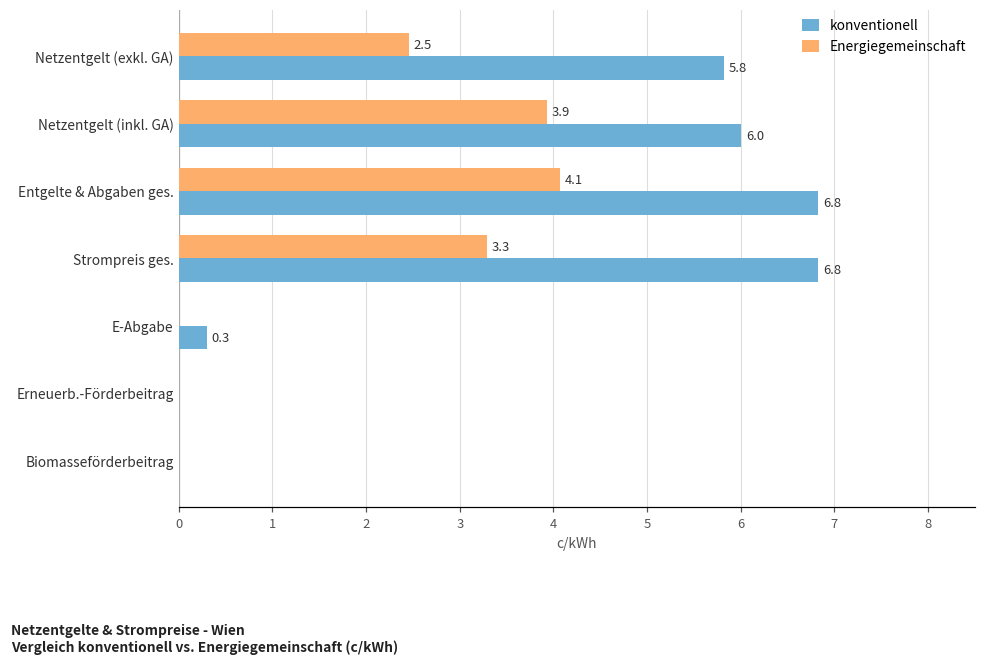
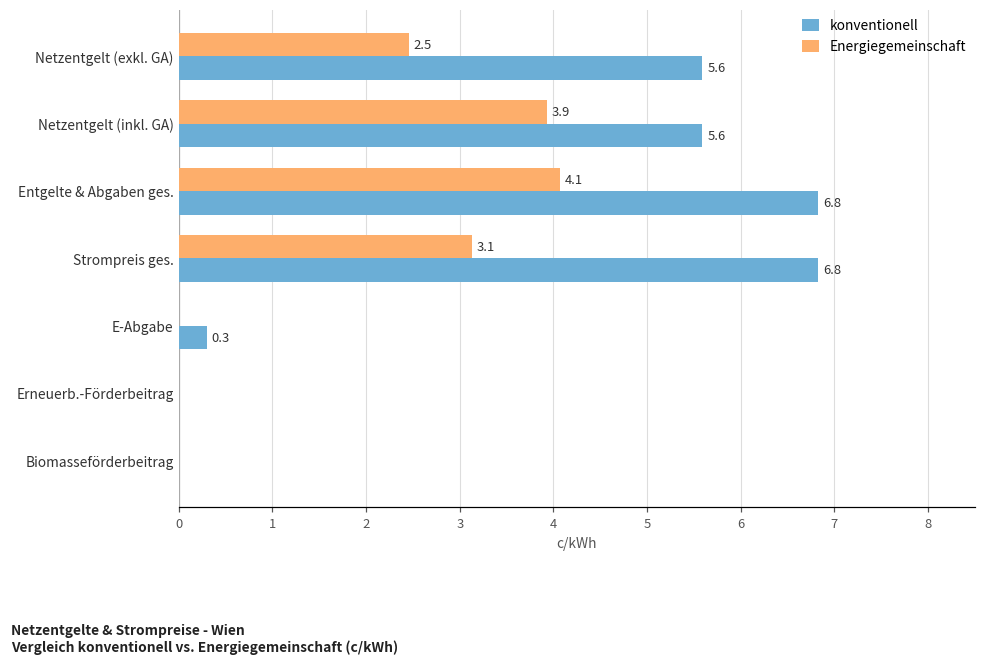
konventionell, Netzentgelt (exkl. GA): 5.8 -> 5.6
konventionell, Netzentgelt (inkl. GA): 6.0 -> 5.6
Energiegemeinschaft, Strompreis ges.: 3.3 -> 3.1
